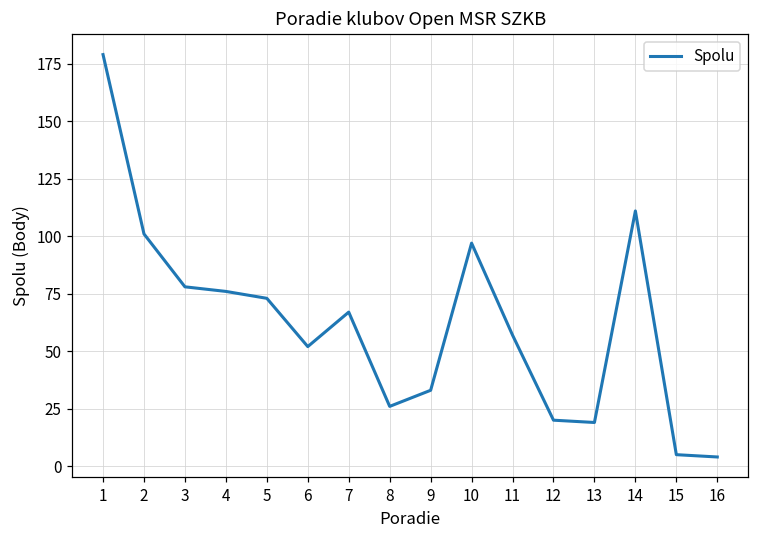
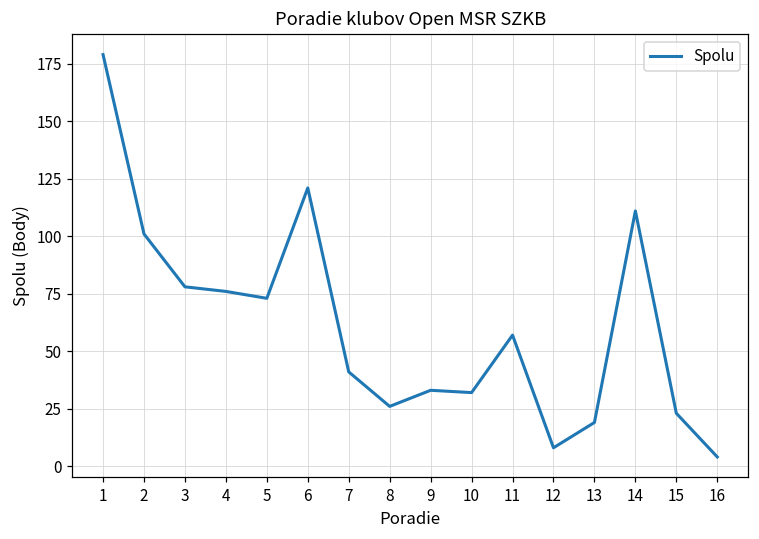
6: 52 -> 121
7: 67 -> 41
10: 97 -> 32
12: 20 -> 8
15: 5 -> 23
